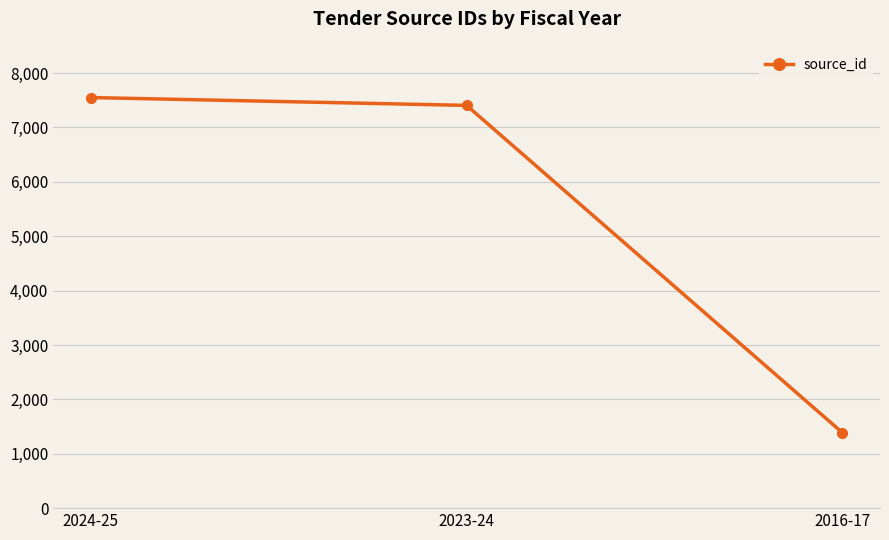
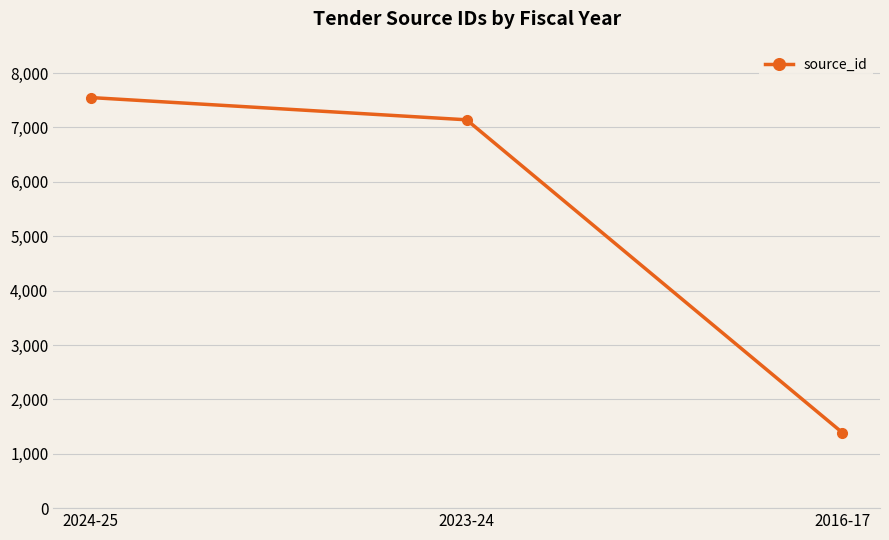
2023-24: 7,400 -> 7,100
